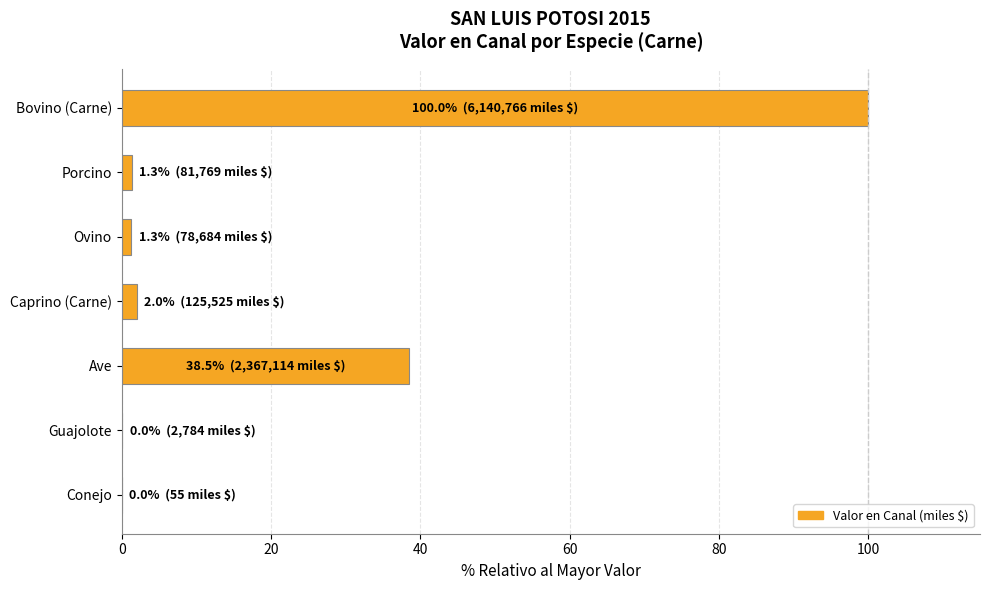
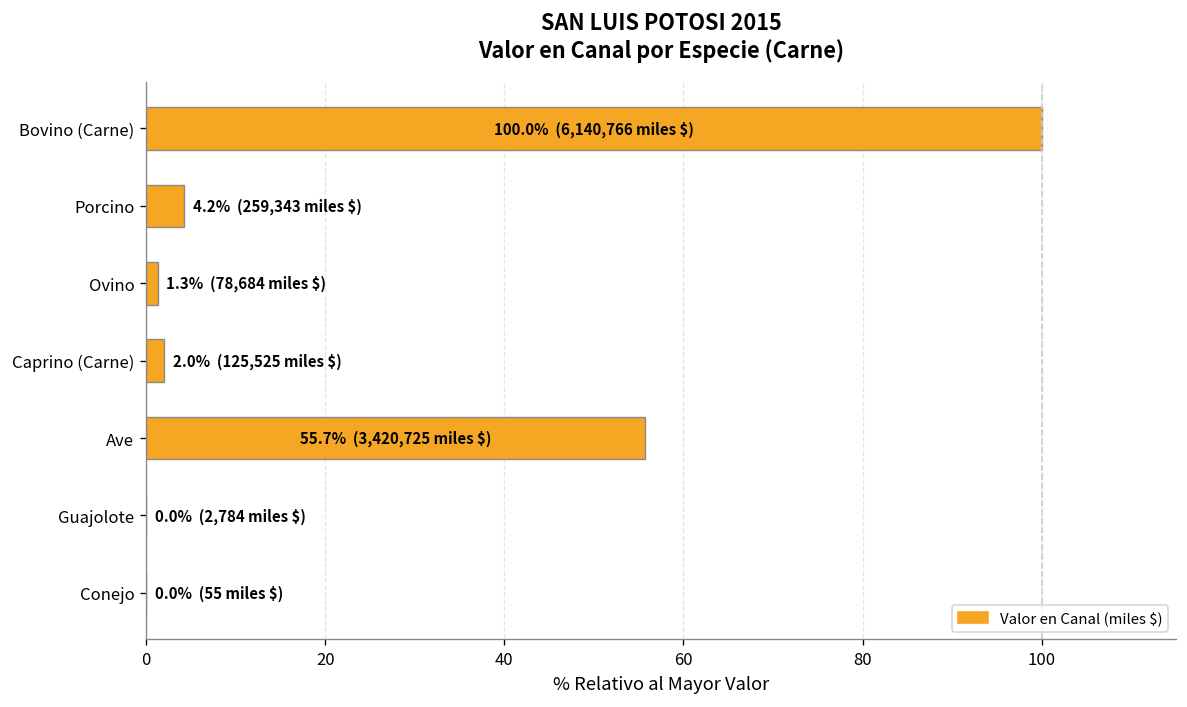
Porcino: 1.3% (81,769 miles $) -> 4.2% (259,343 miles $)
Ave: 38.5% (2,367,114 miles $) -> 55.7% (3,420,725 miles $)
